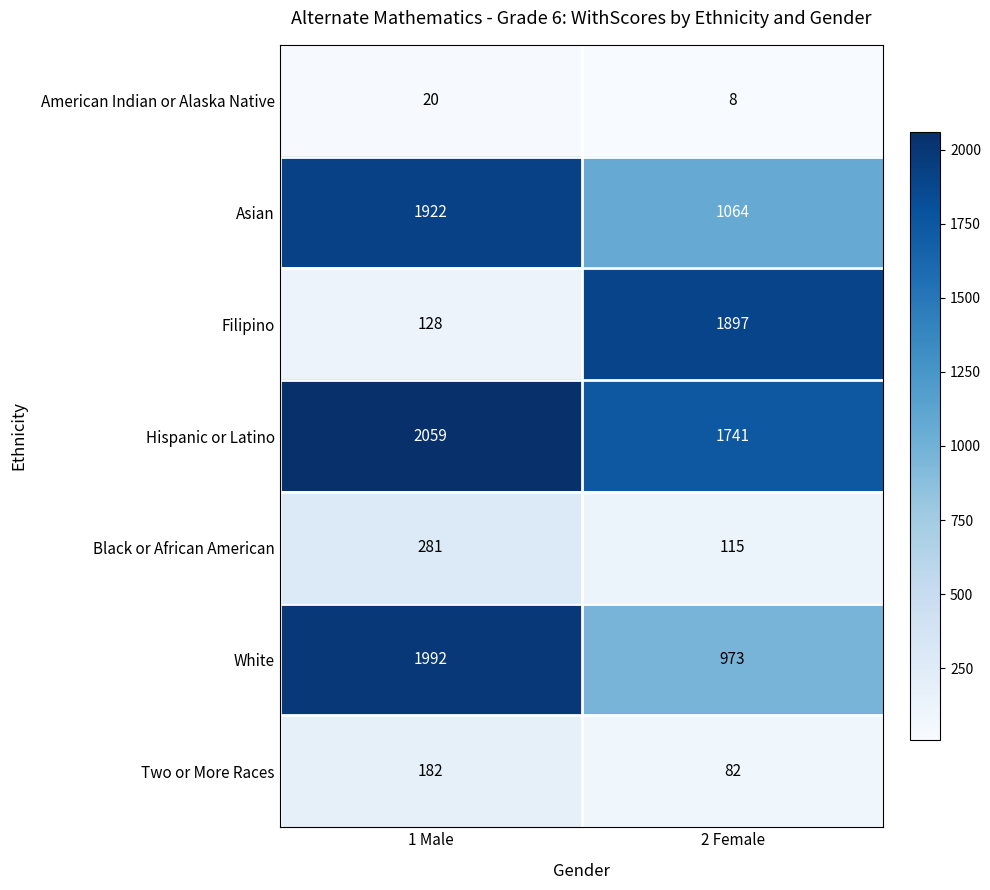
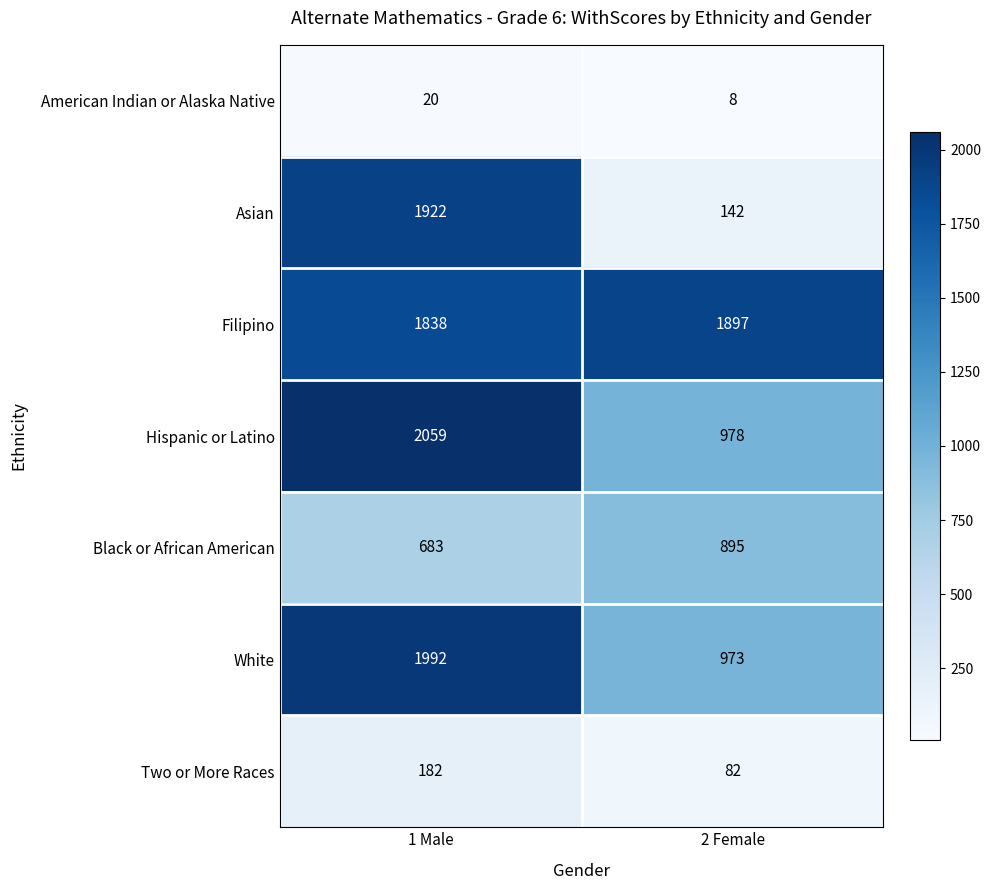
Asian, 2 Female: 1064 -> 142
Filipino, 1 Male: 128 -> 1838
Hispanic or Latino, 2 Female: 1741 -> 978
Black or African American, 1 Male: 281 -> 683
Black or African American, 2 Female: 115 -> 895
